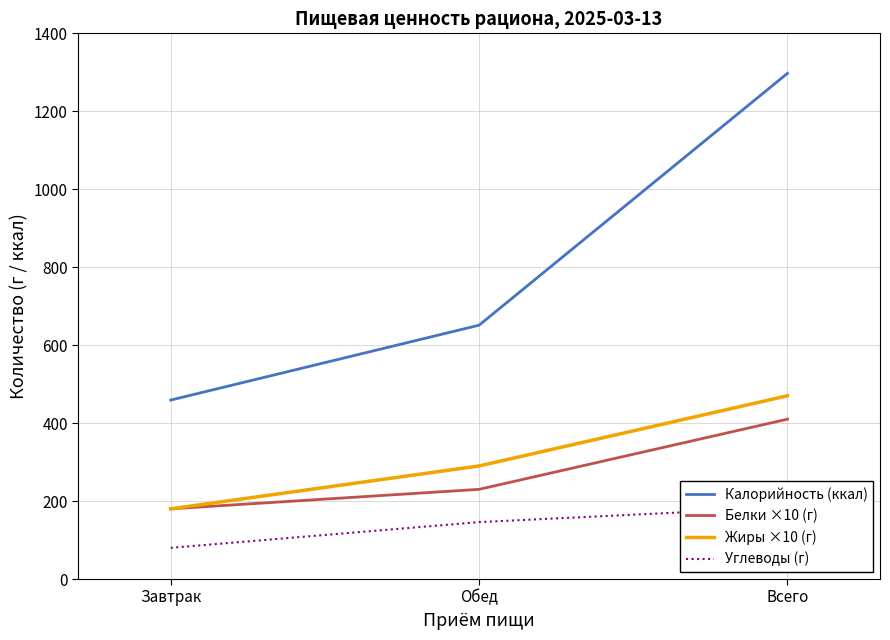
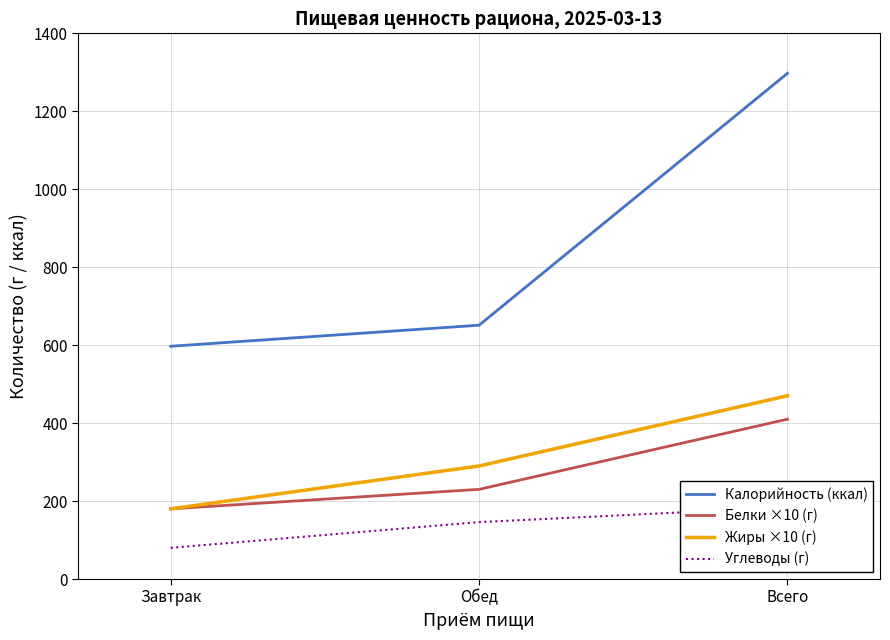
Калорийность (ккал), Завтрак: 460 -> 600
